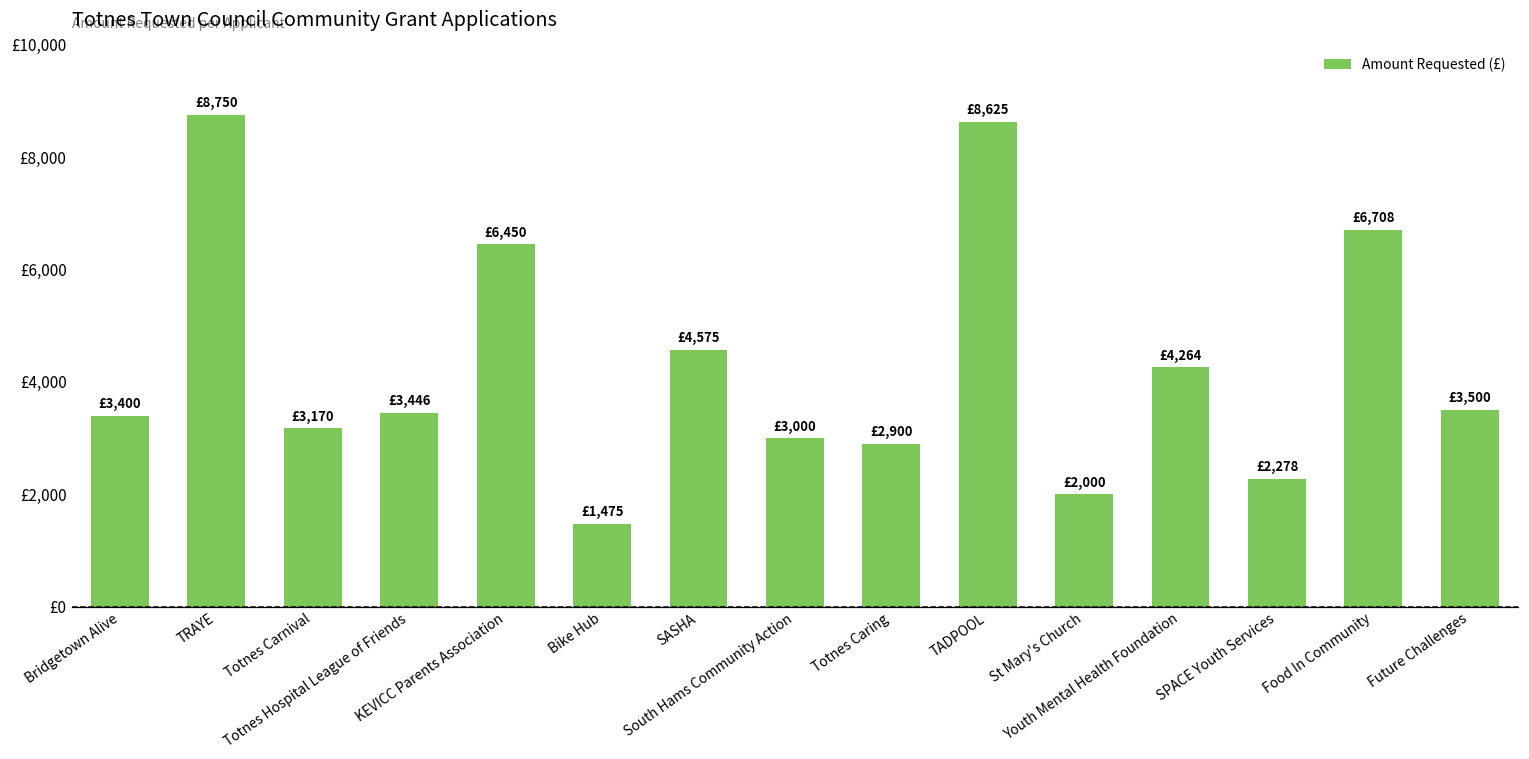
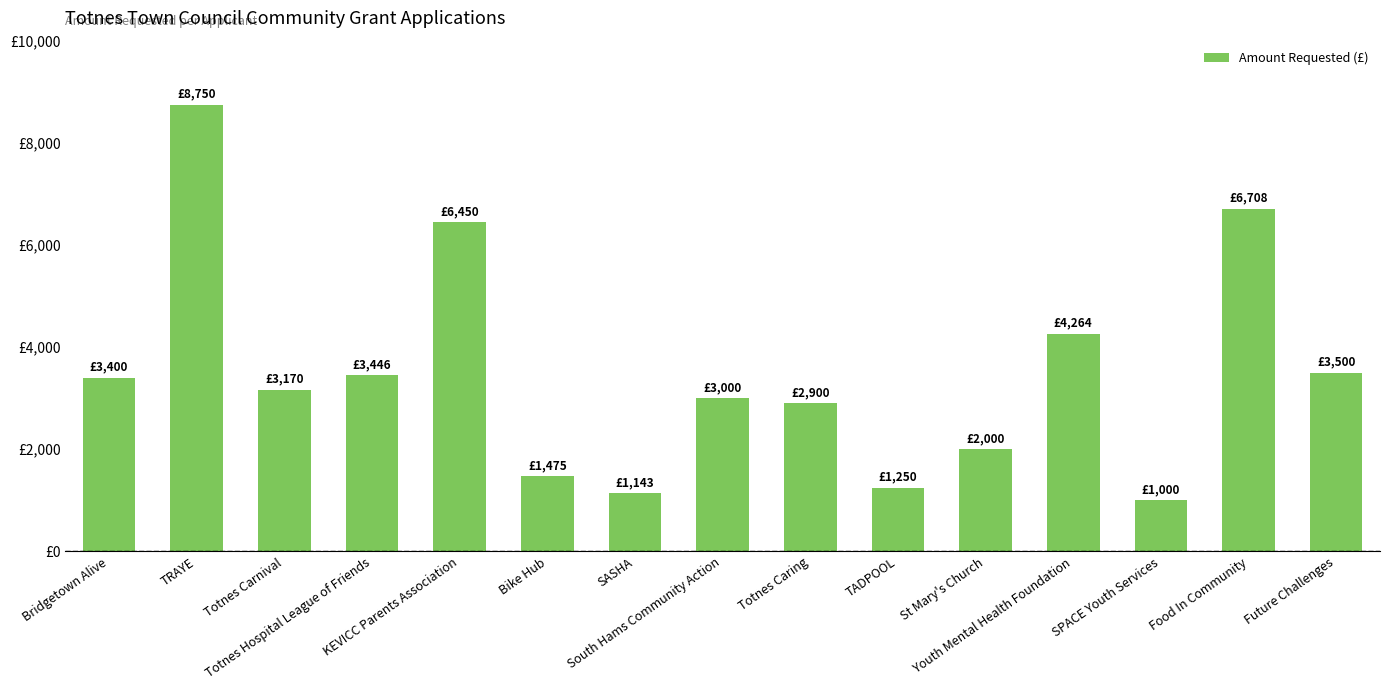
SASHA: £4,575 -> £1,143
TADPOOL: £8,625 -> £1,250
SPACE Youth Services: £2,278 -> £1,000
